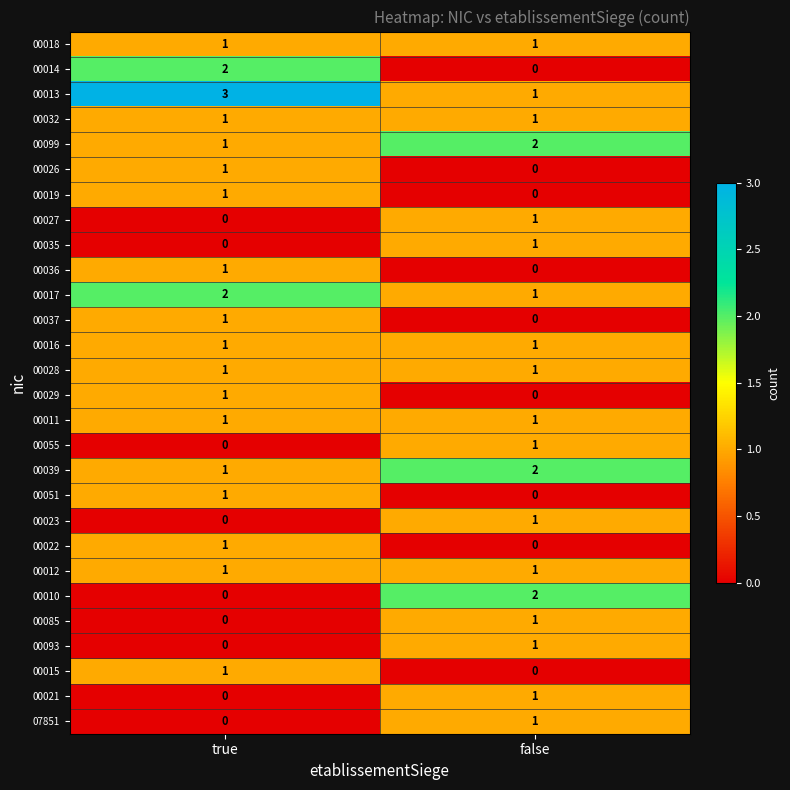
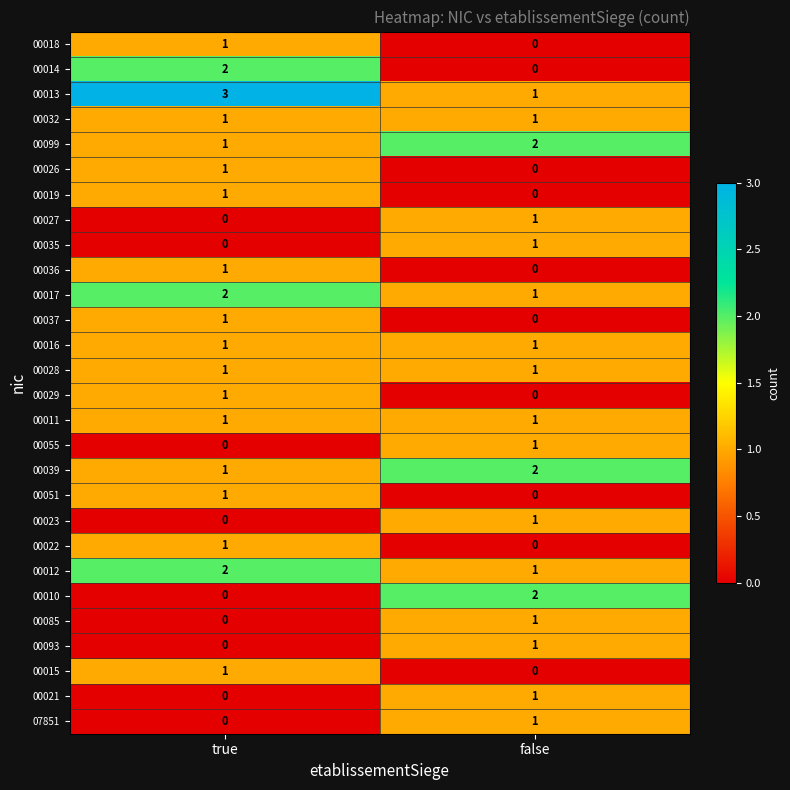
00018, false: 1 -> 0
00012, true: 1 -> 2
